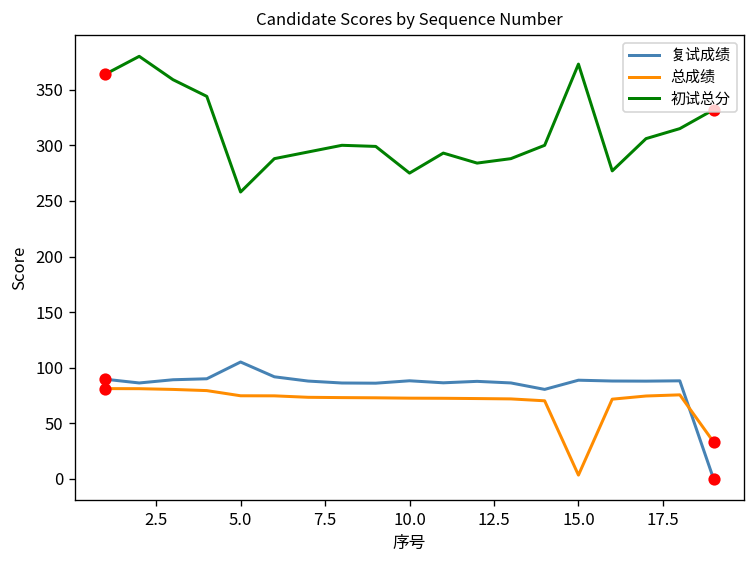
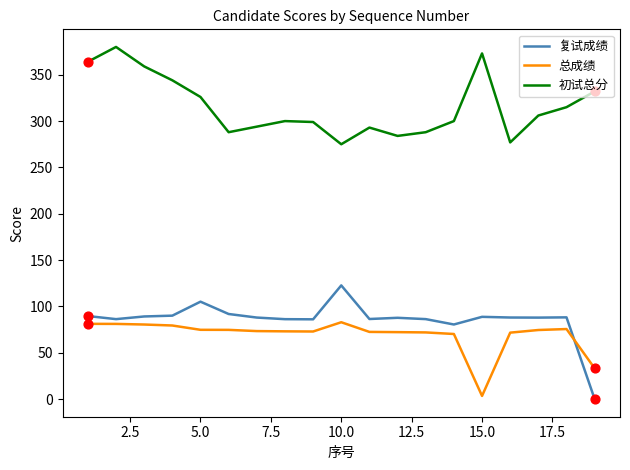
初试总分, 5.0: 260 -> 330
复试成绩, 10.0: 90 -> 120
总成绩, 10.0: 70 -> 80
